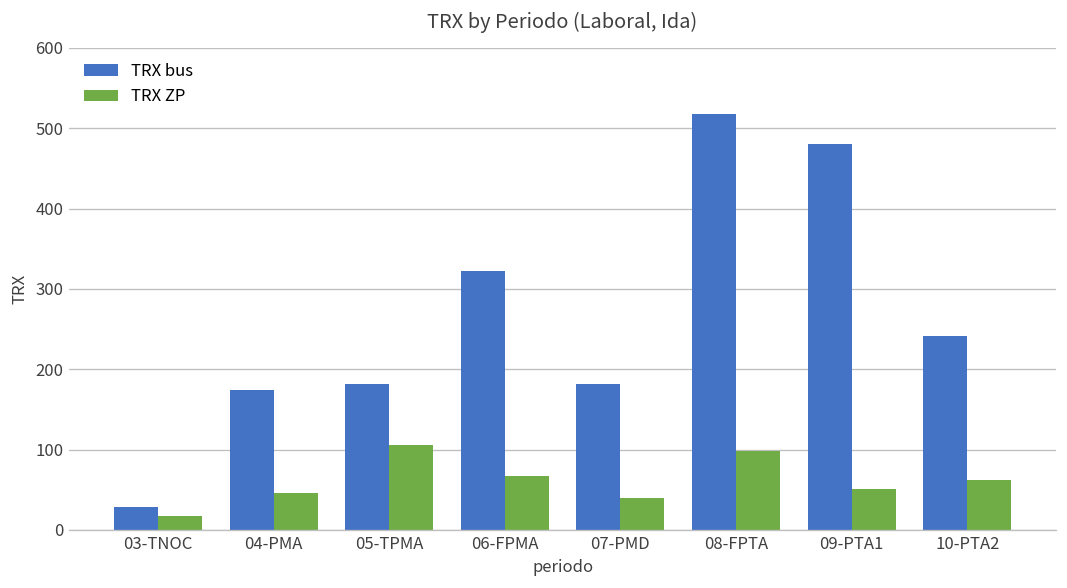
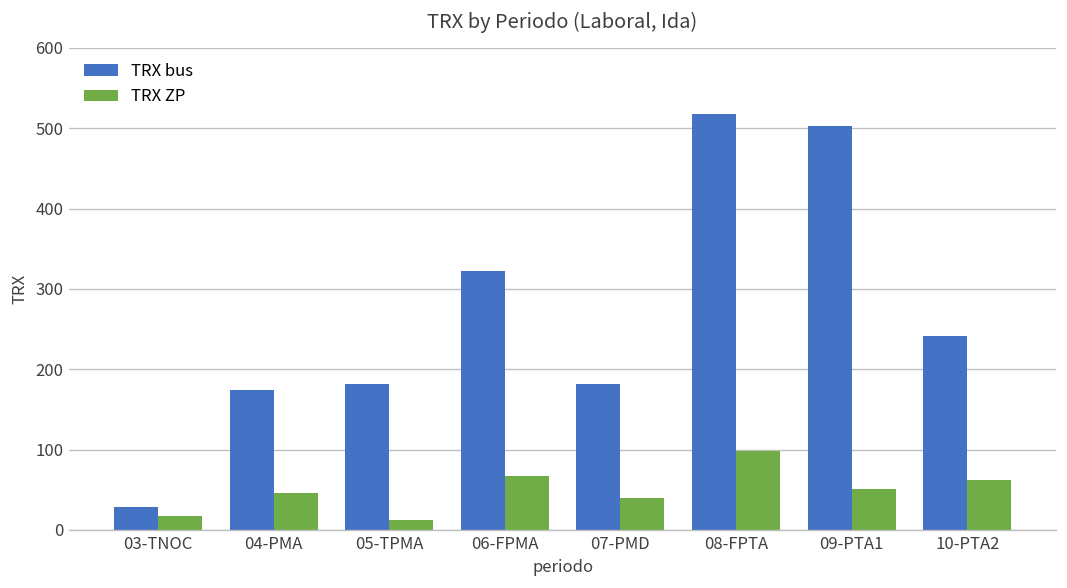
TRX ZP, 05-TPMA: 110 -> 10
TRX bus, 09-PTA1: 480 -> 500
